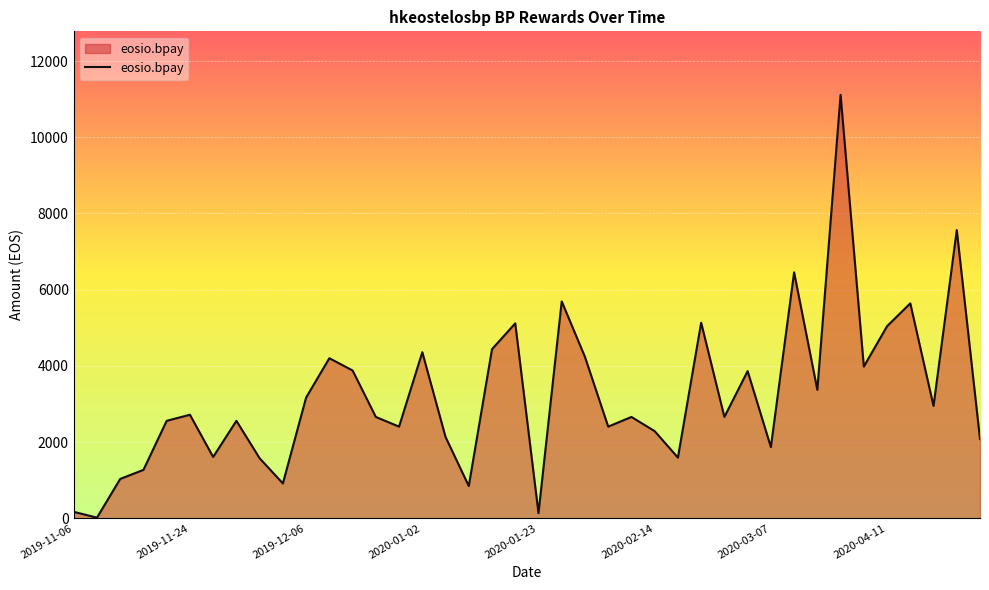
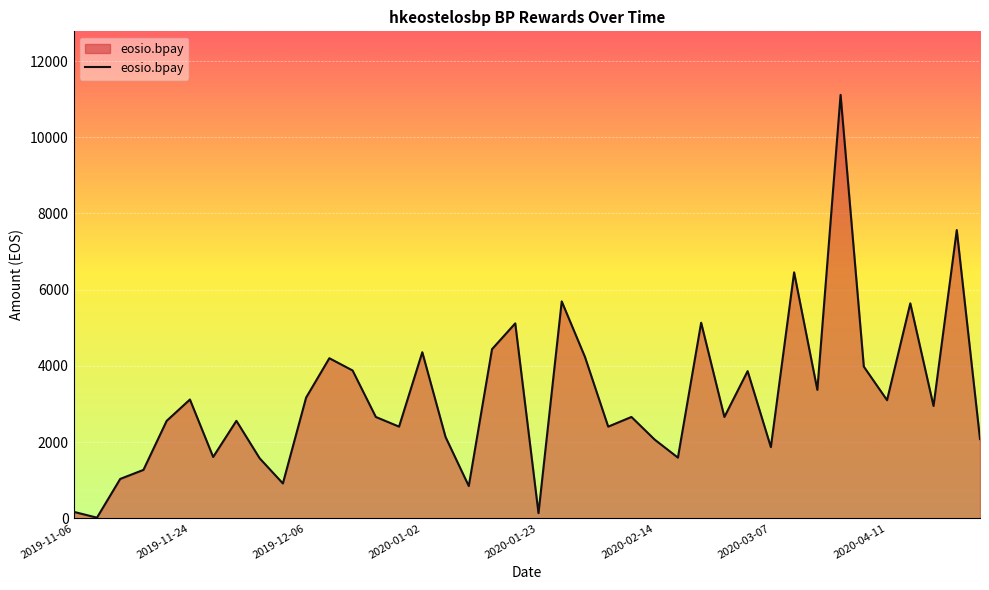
2019-11-24: 2700 -> 3100
2020-02-14: 2300 -> 2100
2020-04-11: 5000 -> 3100
